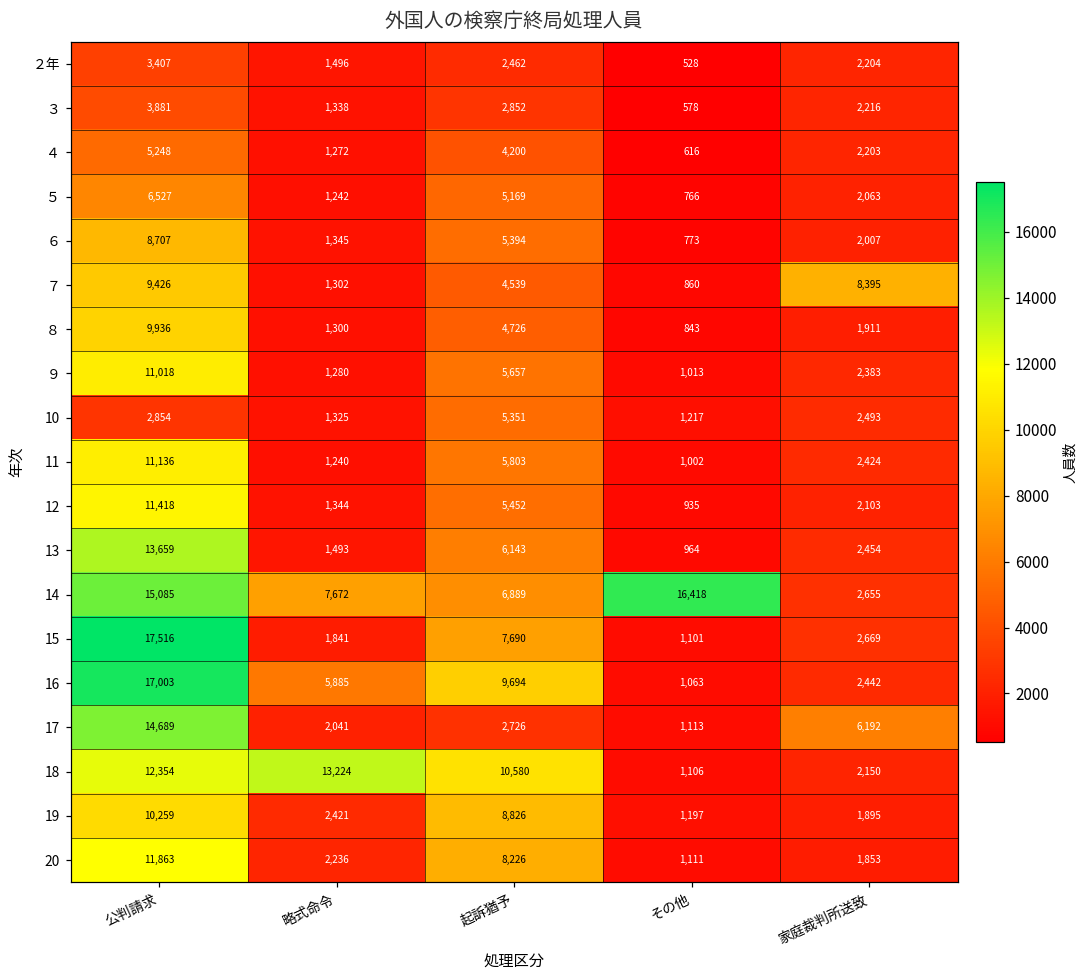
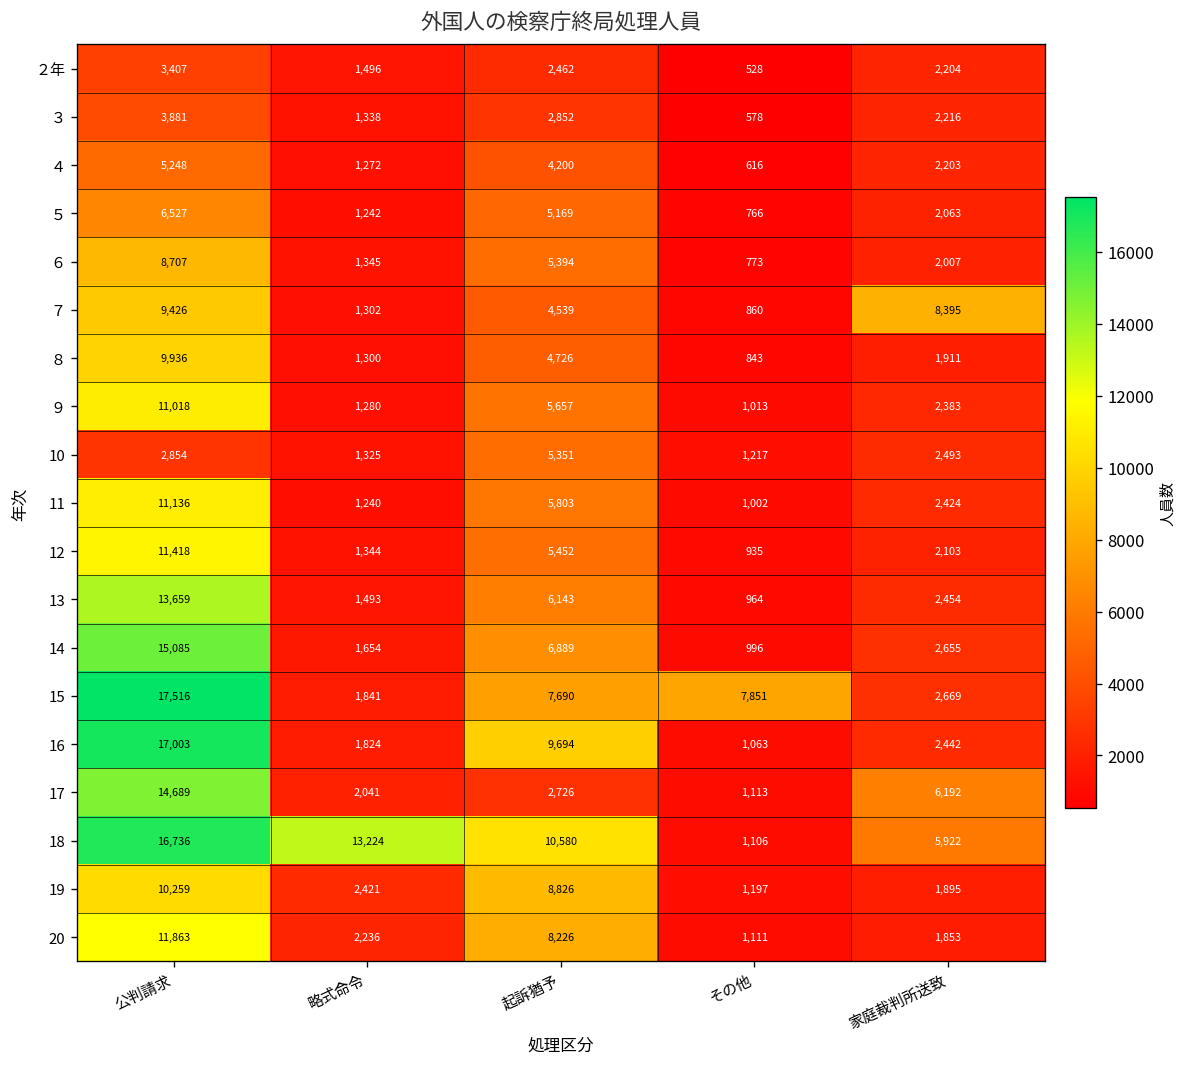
14, 略式命令: 7,672 -> 1,654
14, その他: 16,418 -> 996
15, その他: 1,101 -> 7,851
16, 略式命令: 5,885 -> 1,824
18, 公判請求: 12,354 -> 16,736
18, 家庭裁判所送致: 2,150 -> 5,922
